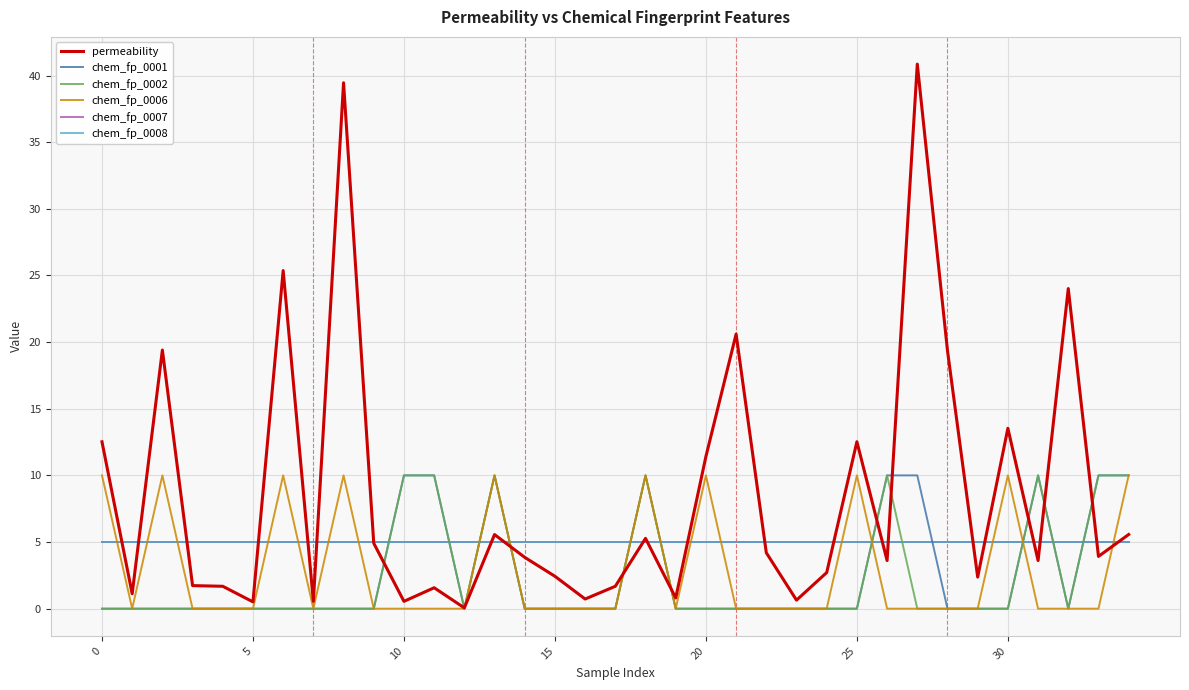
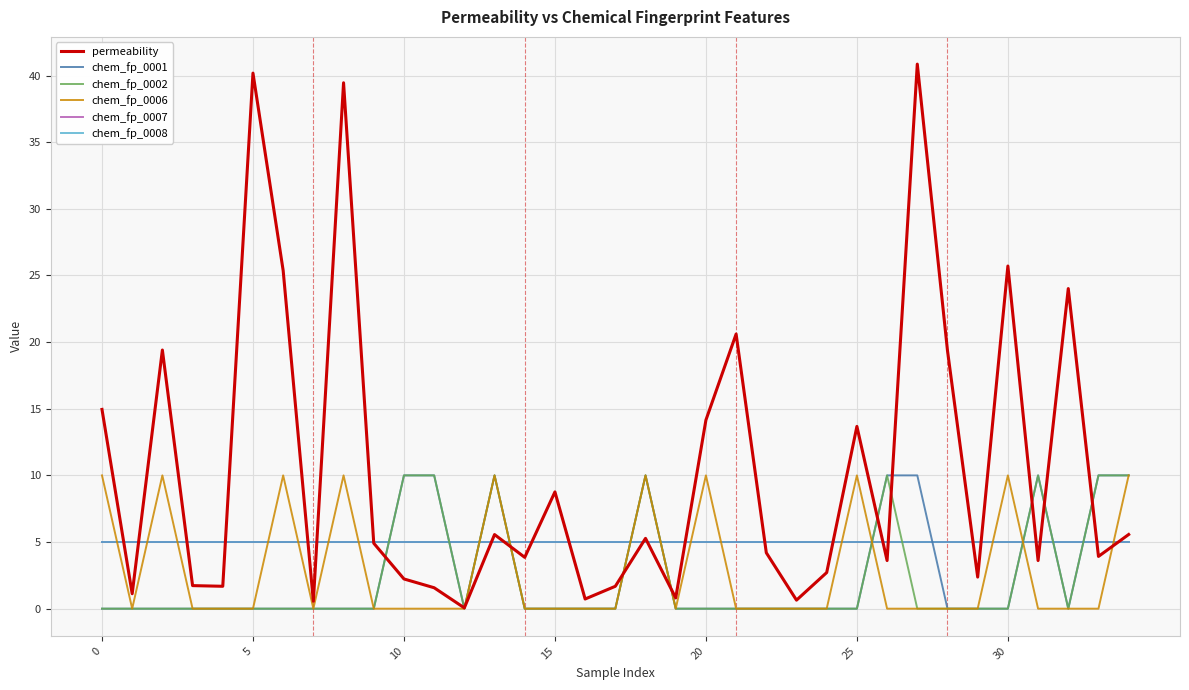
permeability, 0: 12.5 -> 15.0
permeability, 5: 0.5 -> 40.2
permeability, 10: 0.6 -> 2.2
permeability, 15: 2.4 -> 8.8
permeability, 20: 11.4 -> 14.2
permeability, 25: 12.5 -> 13.7
permeability, 30: 13.5 -> 25.7
